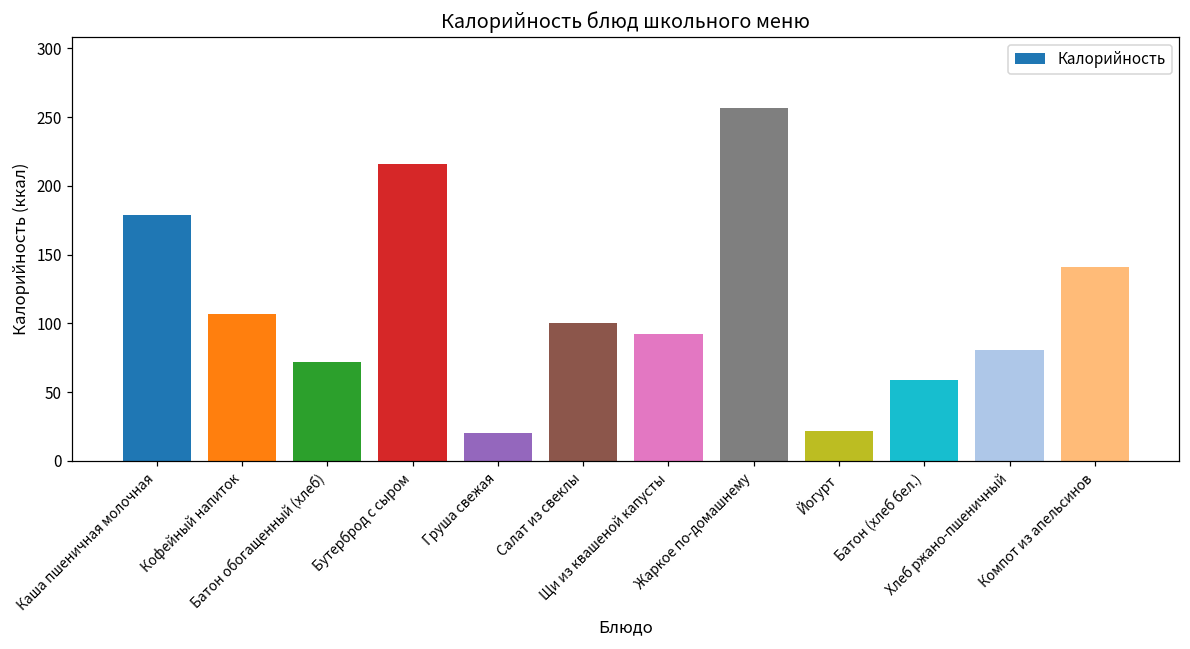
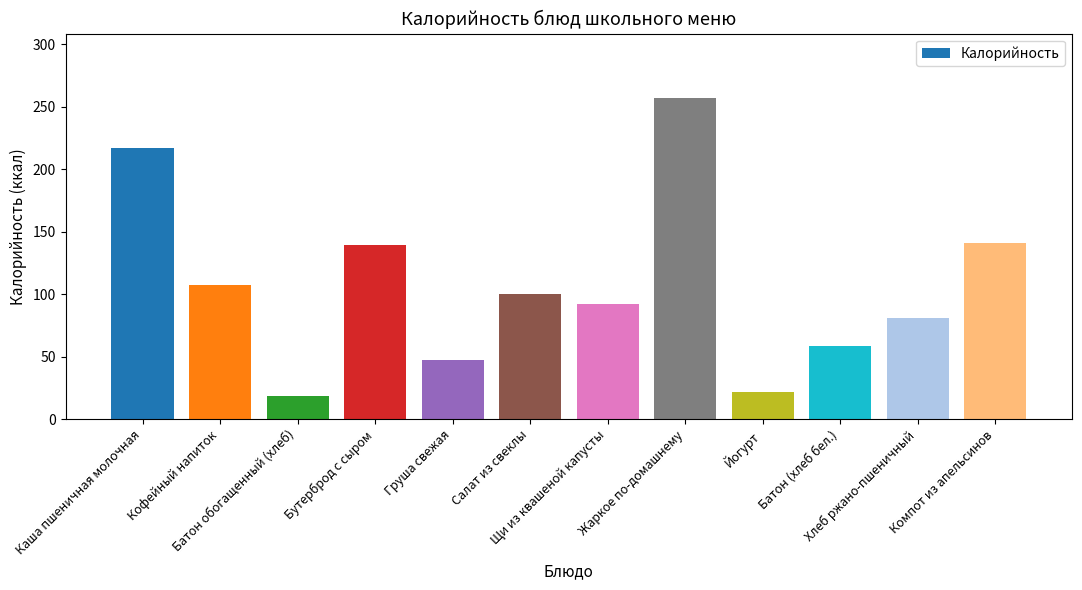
Каша пшеничная молочная: 179 -> 217
Батон обогащенный (хлеб): 72 -> 18
Бутерброд с сыром: 216 -> 139
Груша свежая: 20 -> 47
